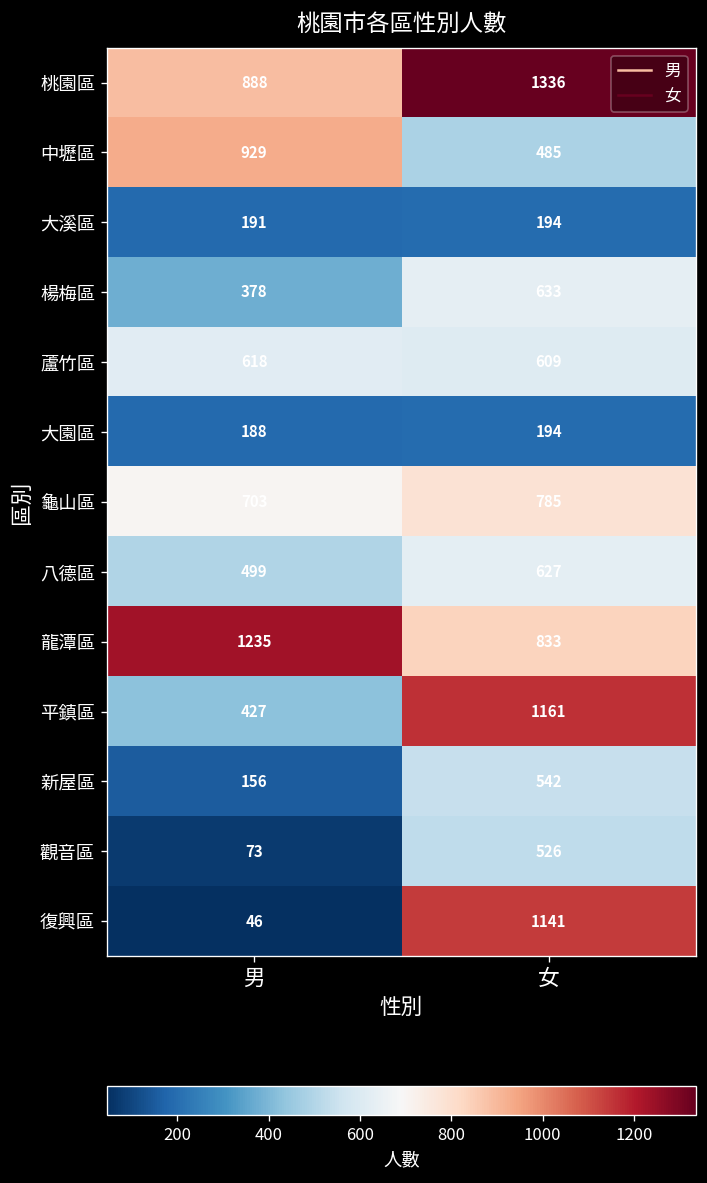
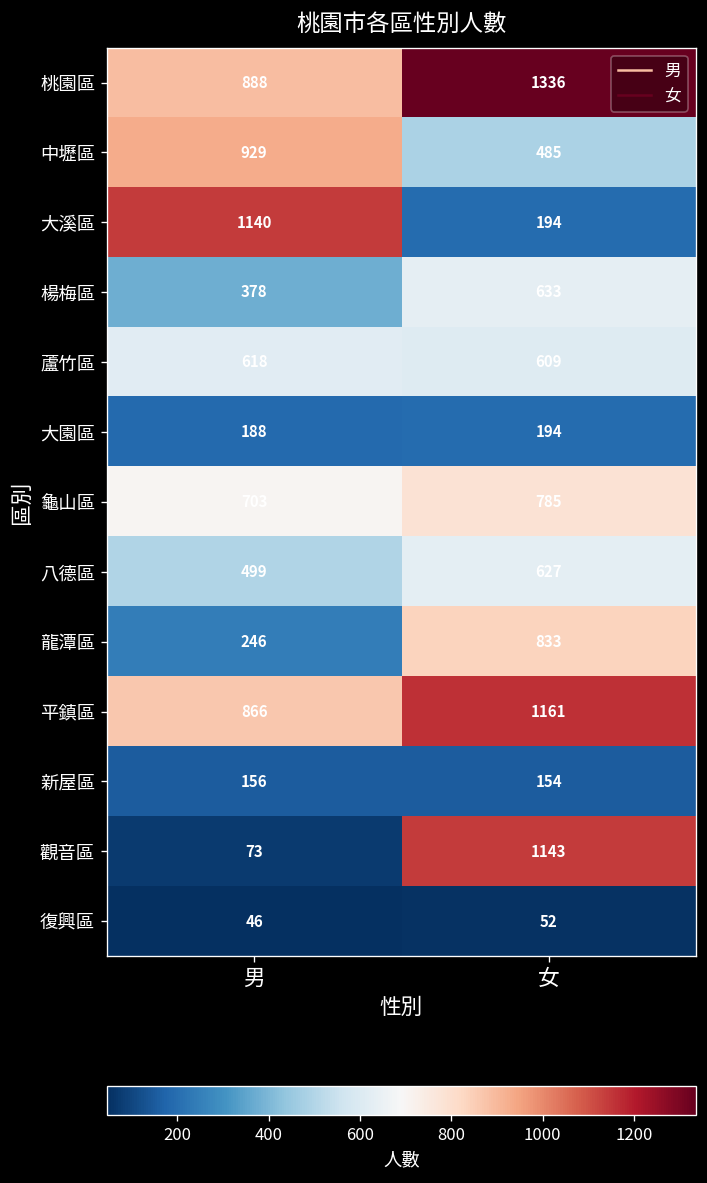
大溪區, 男: 191 -> 1140
龍潭區, 男: 1235 -> 246
平鎮區, 男: 427 -> 866
新屋區, 女: 542 -> 154
觀音區, 女: 526 -> 1143
復興區, 女: 1141 -> 52
